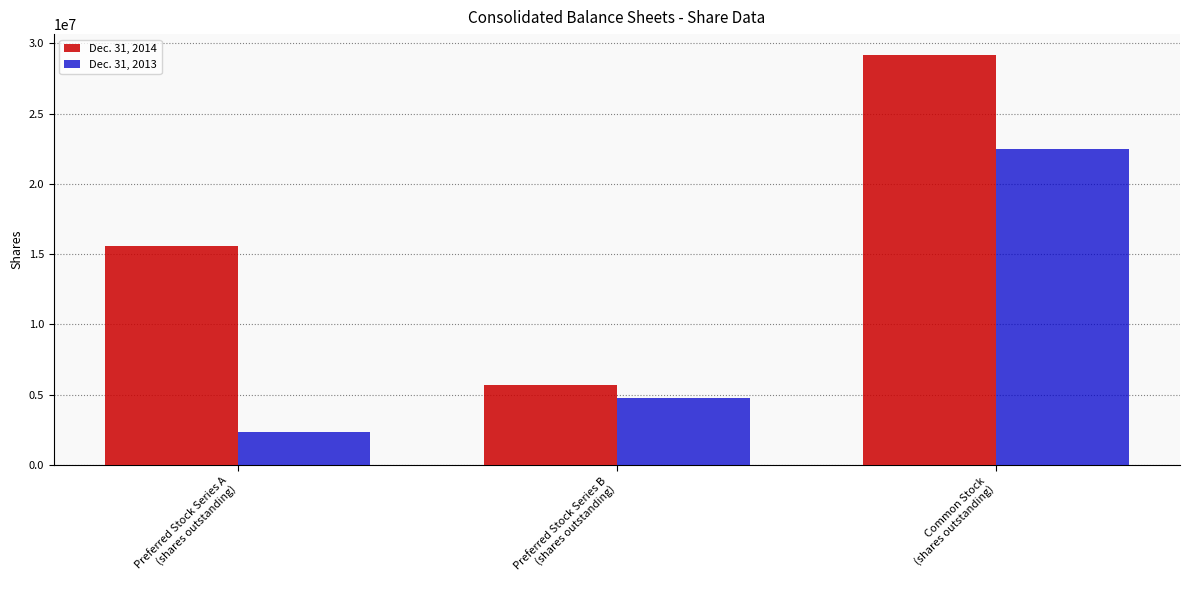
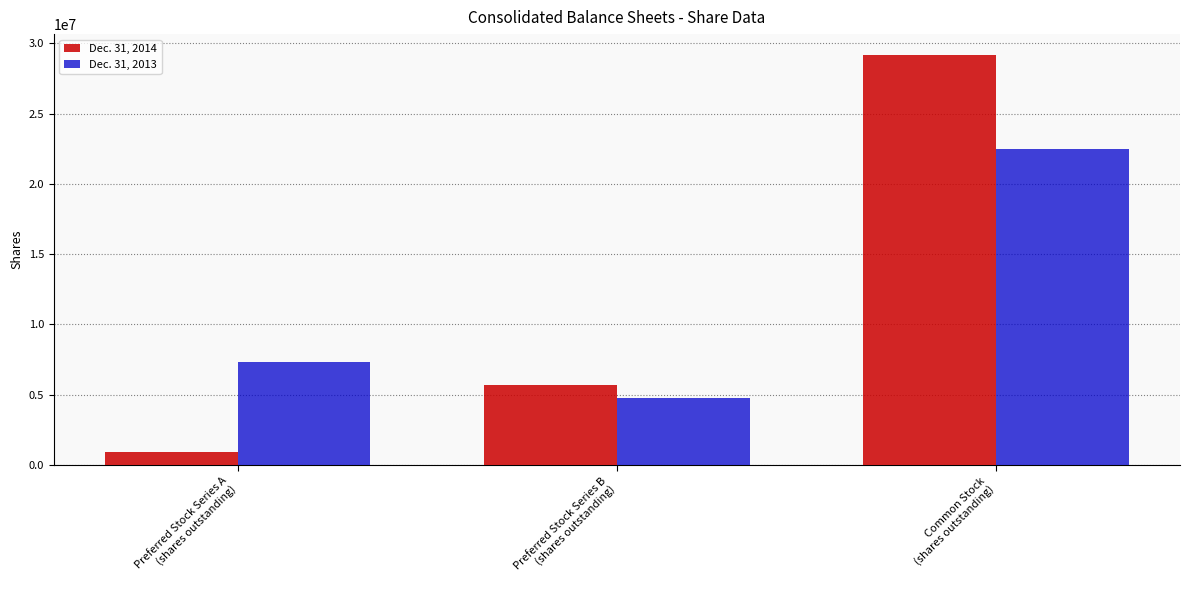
Dec. 31, 2014, Preferred Stock Series A (shares outstanding): 15600000 -> 900000
Dec. 31, 2013, Preferred Stock Series A (shares outstanding): 2400000 -> 7300000
